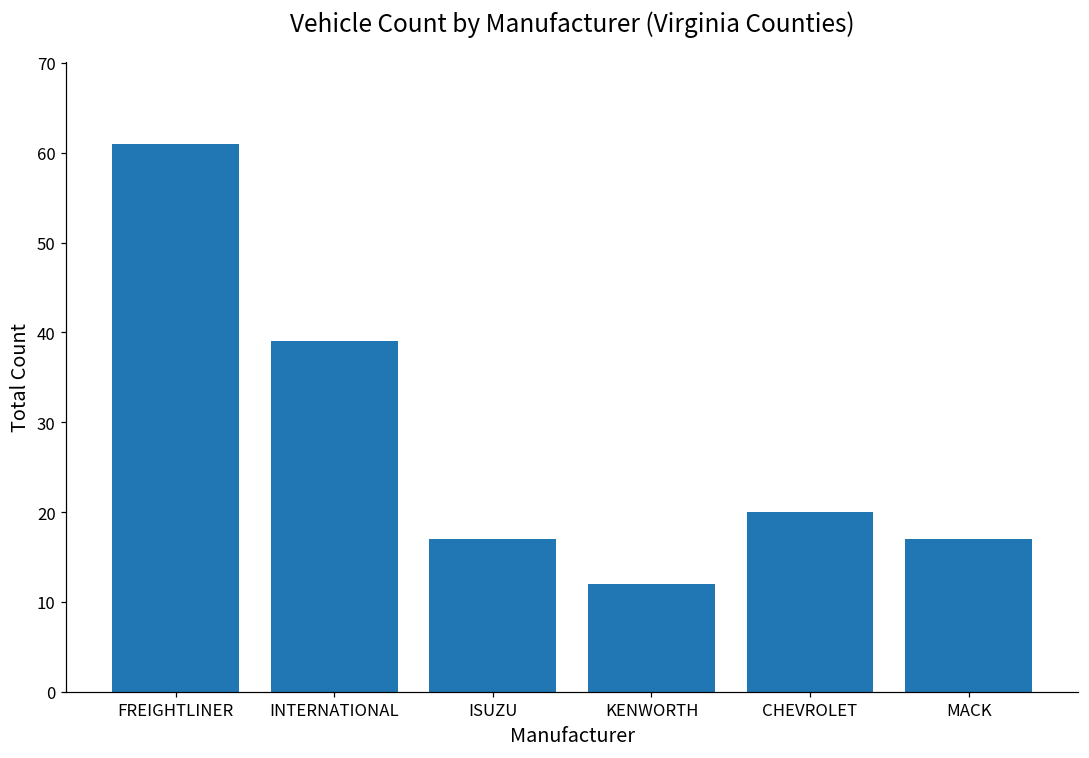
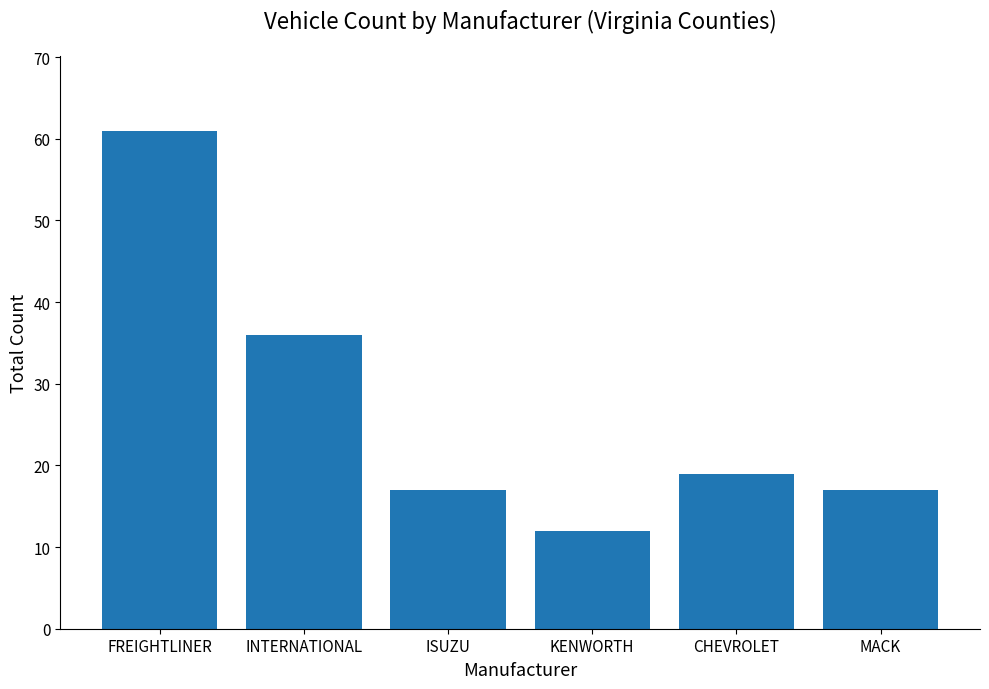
INTERNATIONAL: 39 -> 36
CHEVROLET: 20 -> 19
